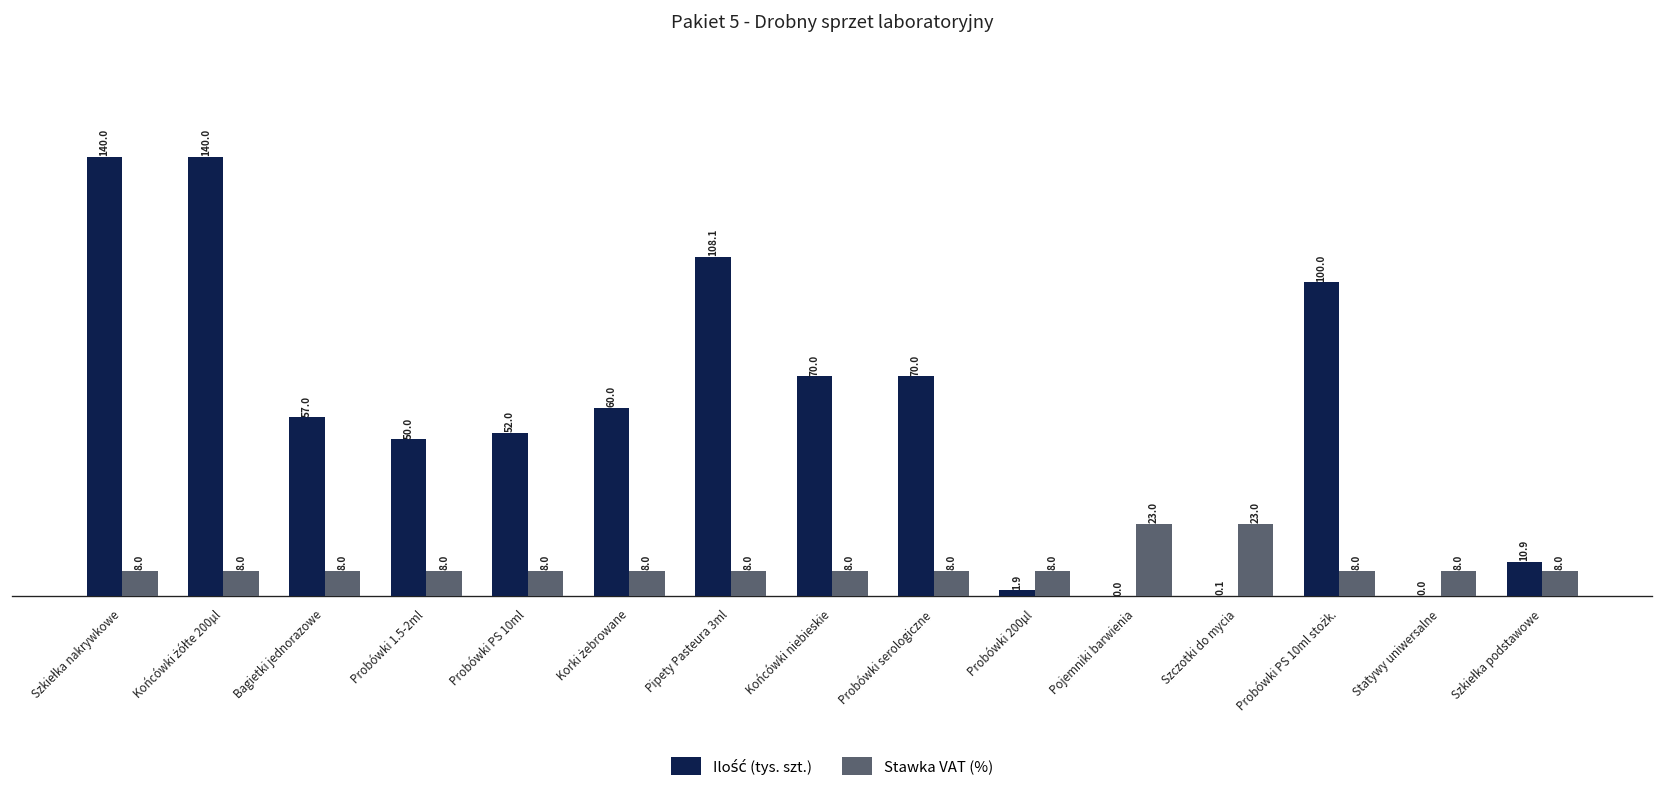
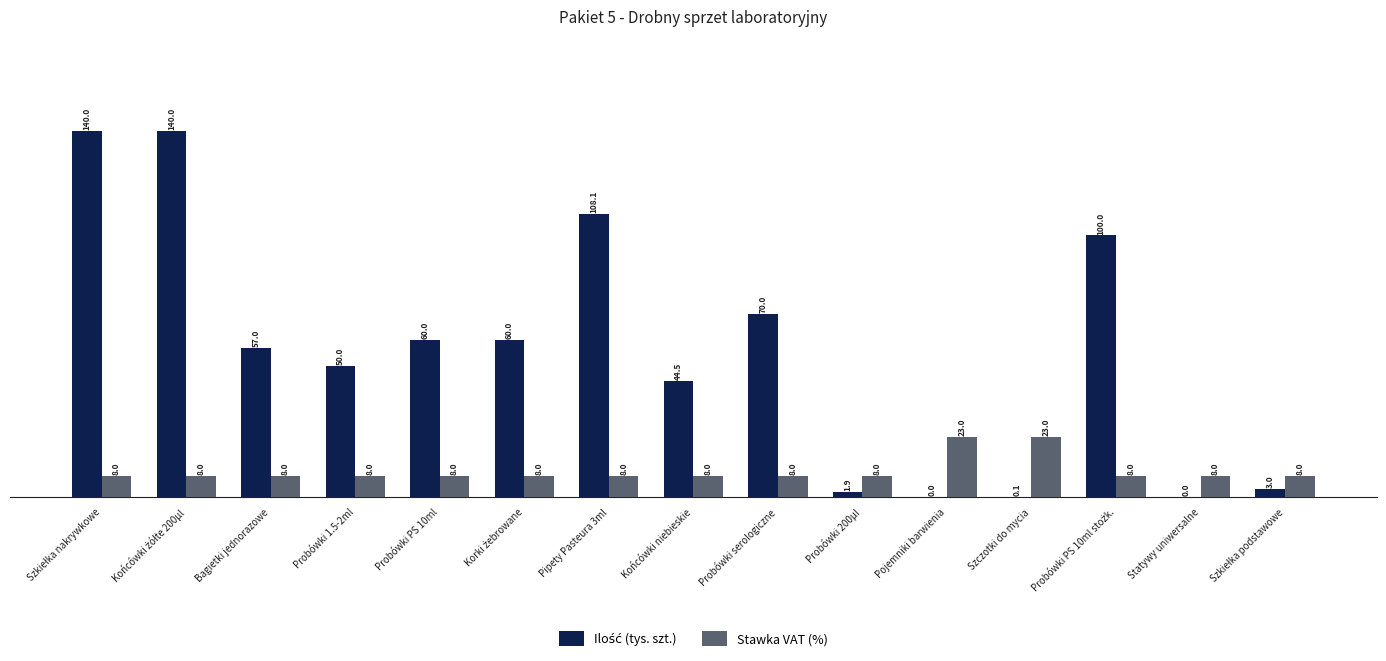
Ilość (tys. szt.), Probówki PS 10ml: 52.0 -> 60.0
Ilość (tys. szt.), Końcówki niebieskie: 70.0 -> 44.5
Ilość (tys. szt.), Szkiełka podstawowe: 10.9 -> 3.0
